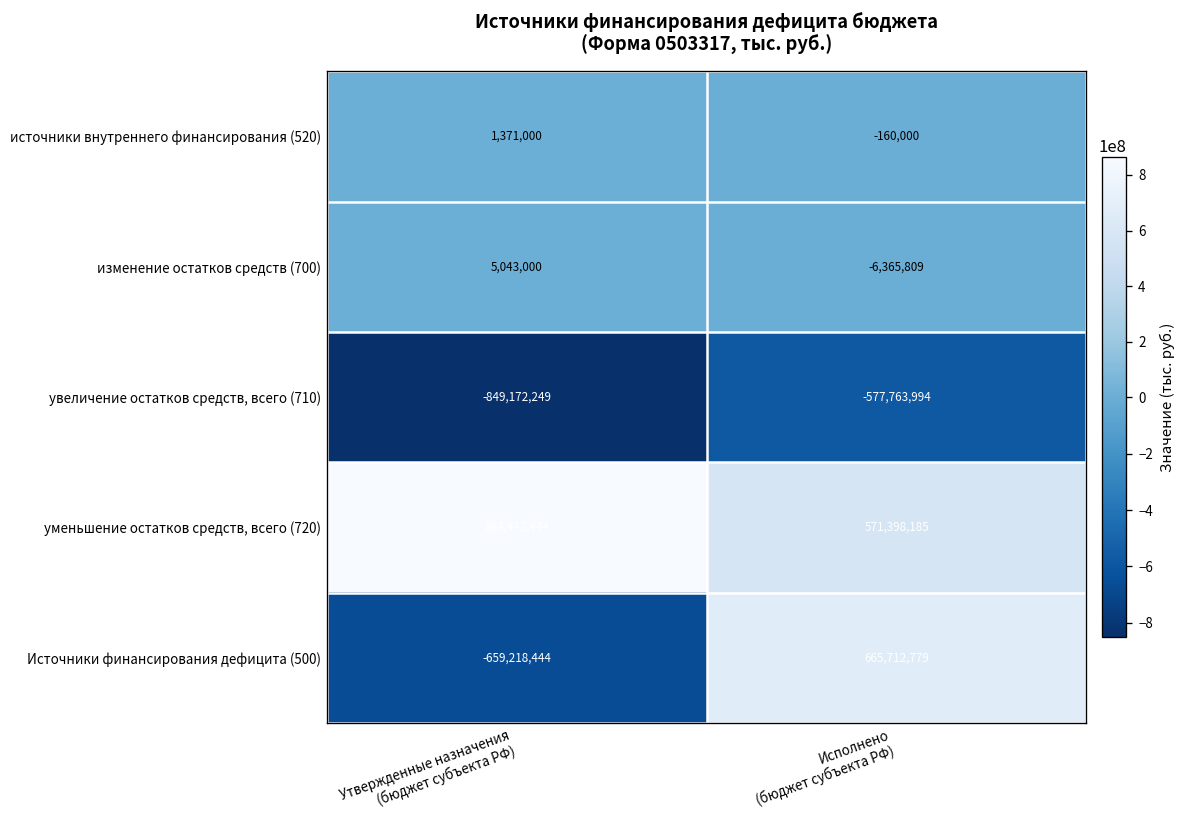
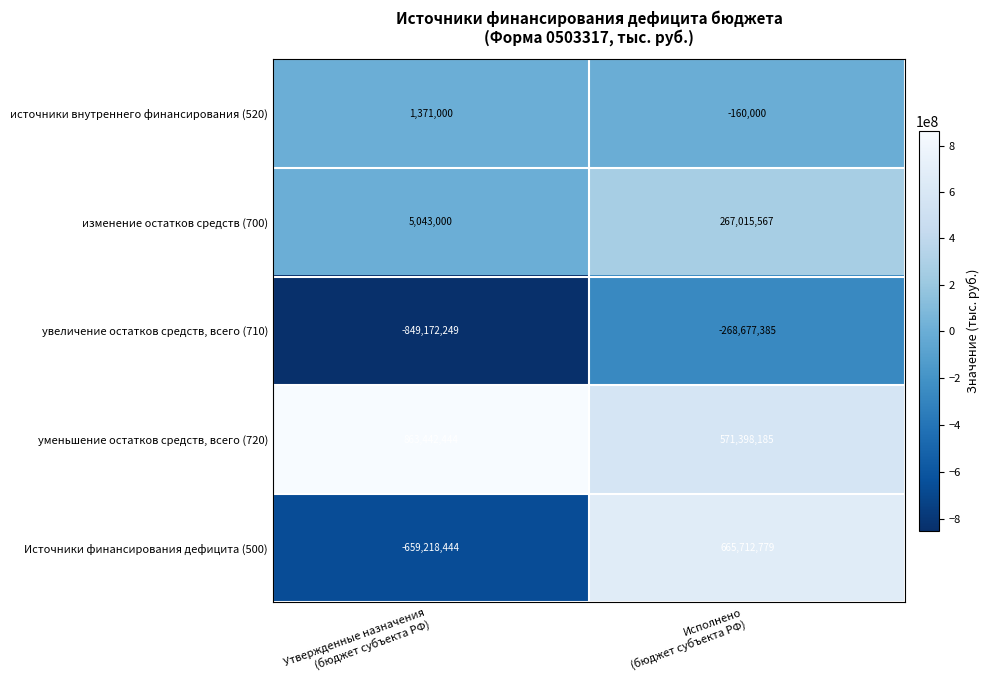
изменение остатков средств (700), Исполнено (бюджет субъекта РФ): -6,365,809 -> 267,015,567
увеличение остатков средств, всего (710), Исполнено (бюджет субъекта РФ): -577,763,994 -> -268,677,385
